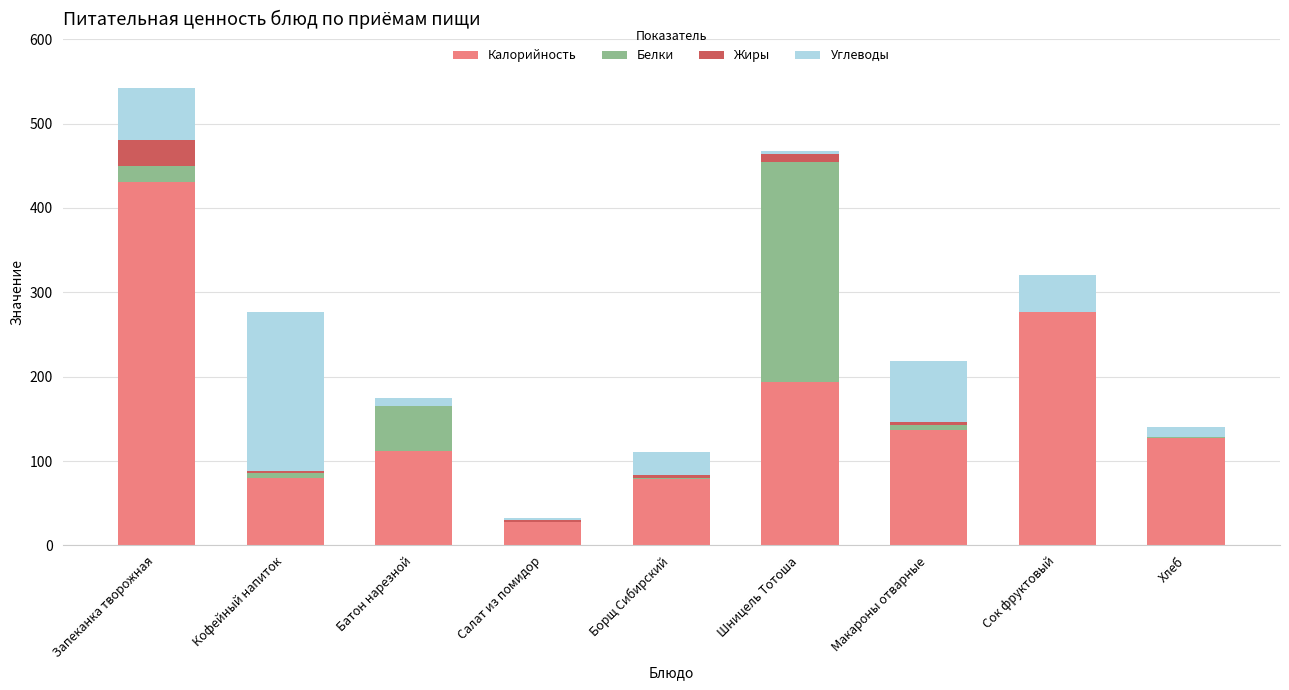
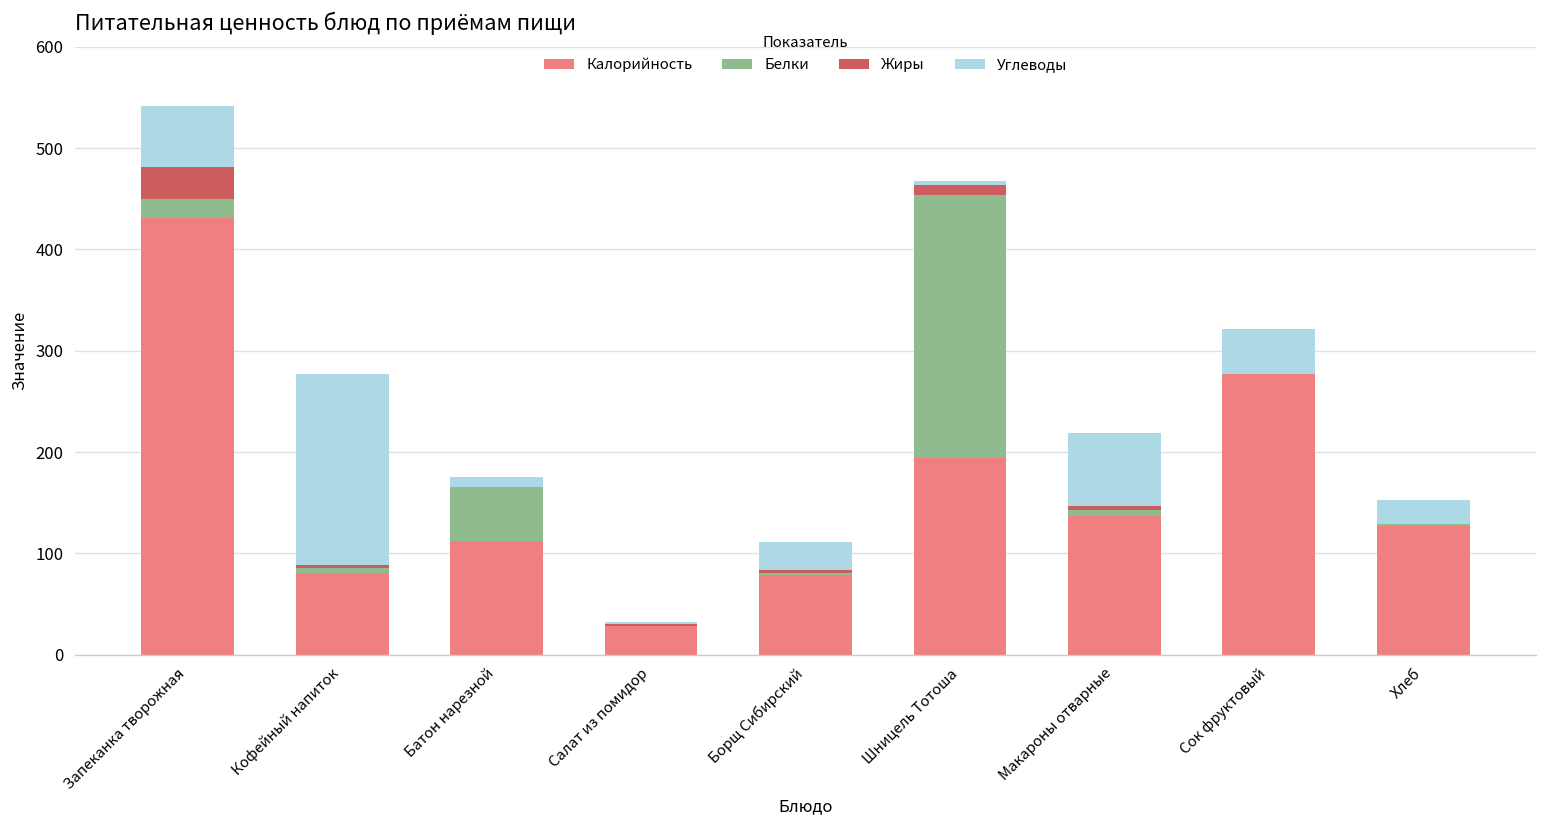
Углеводы, Хлеб: 10 -> 20
